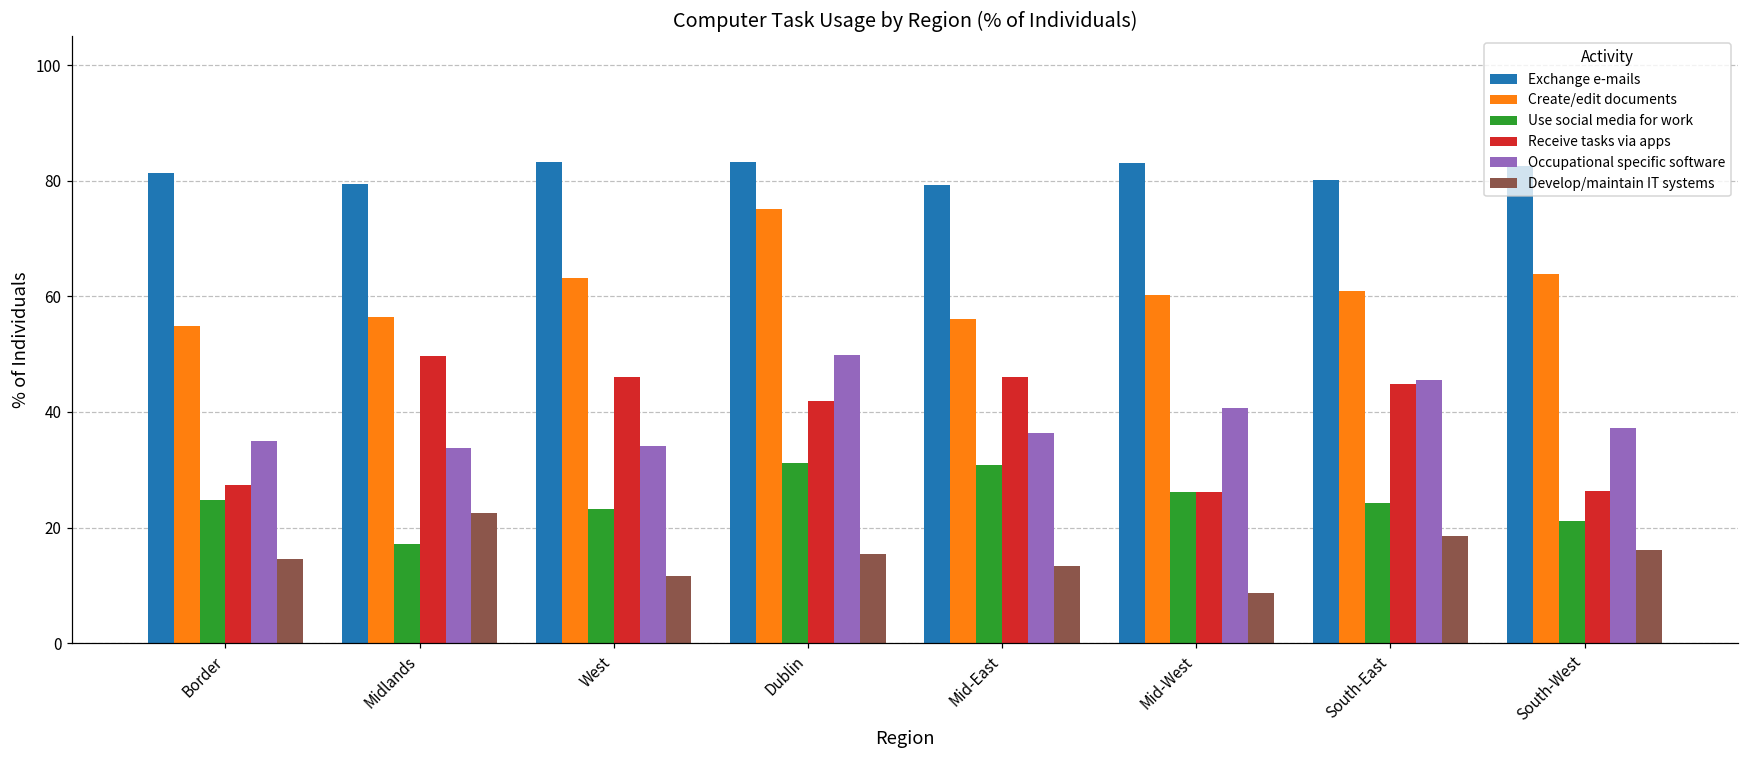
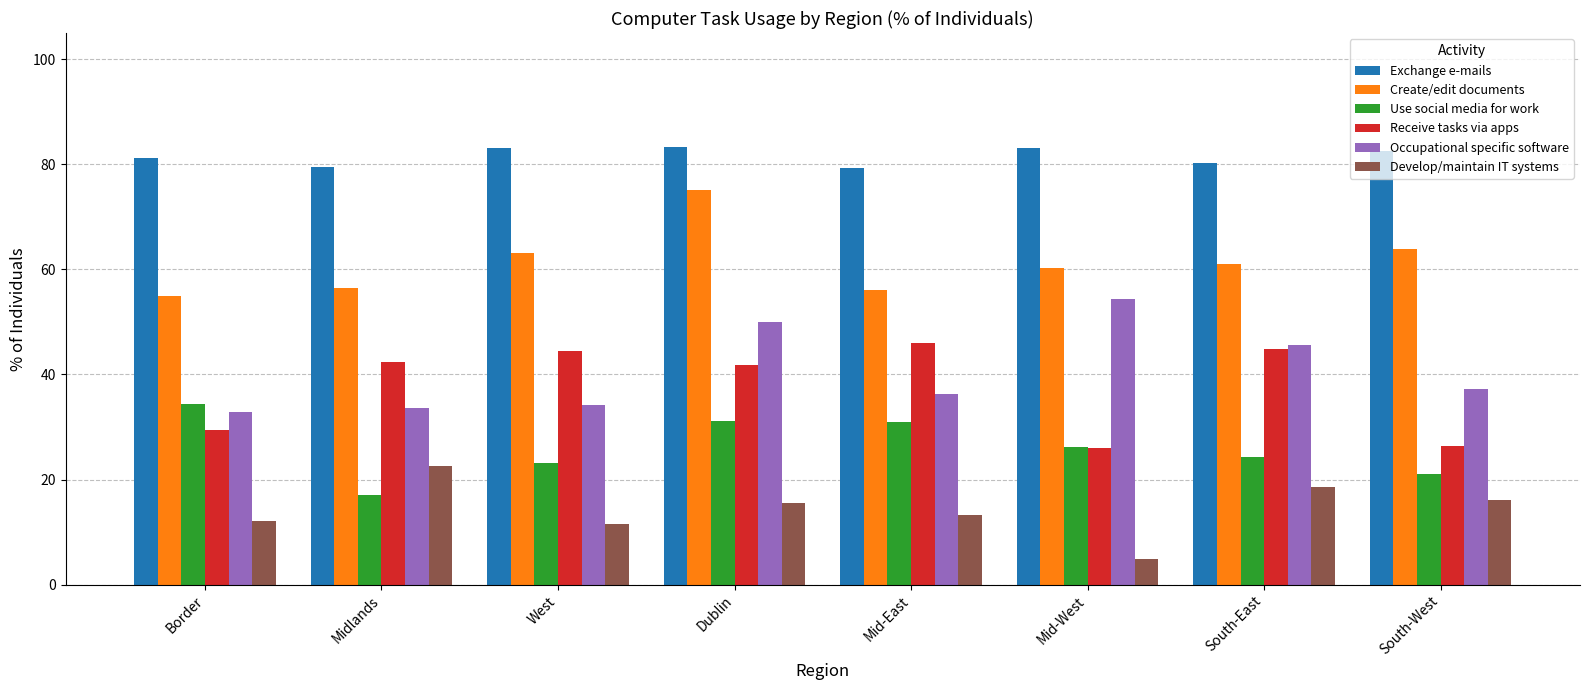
Use social media for work, Border: 25 -> 34
Receive tasks via apps, Border: 27 -> 29
Occupational specific software, Border: 35 -> 33
Develop/maintain IT systems, Border: 15 -> 12
Receive tasks via apps, Midlands: 50 -> 42
Receive tasks via apps, West: 46 -> 44
Occupational specific software, Mid-West: 41 -> 54
Develop/maintain IT systems, Mid-West: 9 -> 5
